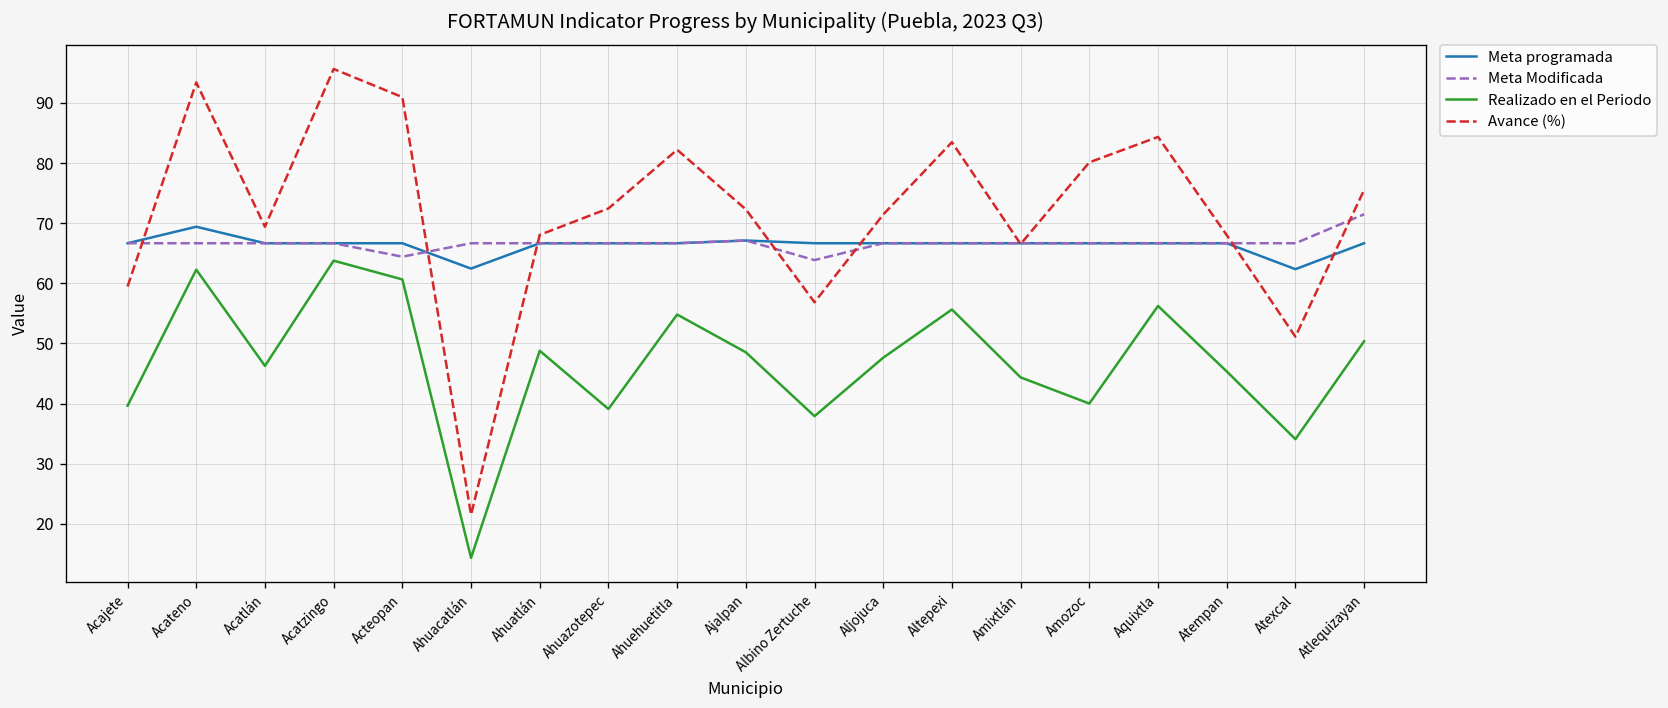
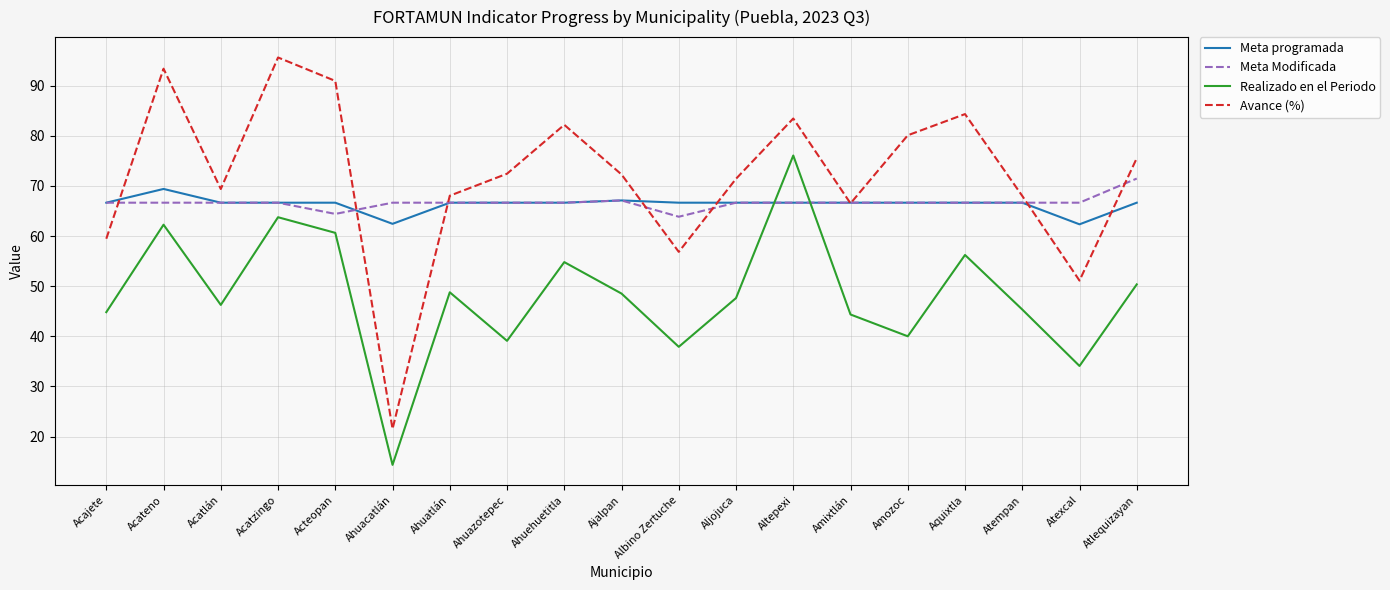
Realizado en el Periodo, Acajete: 40 -> 45
Realizado en el Periodo, Altepexi: 56 -> 76
